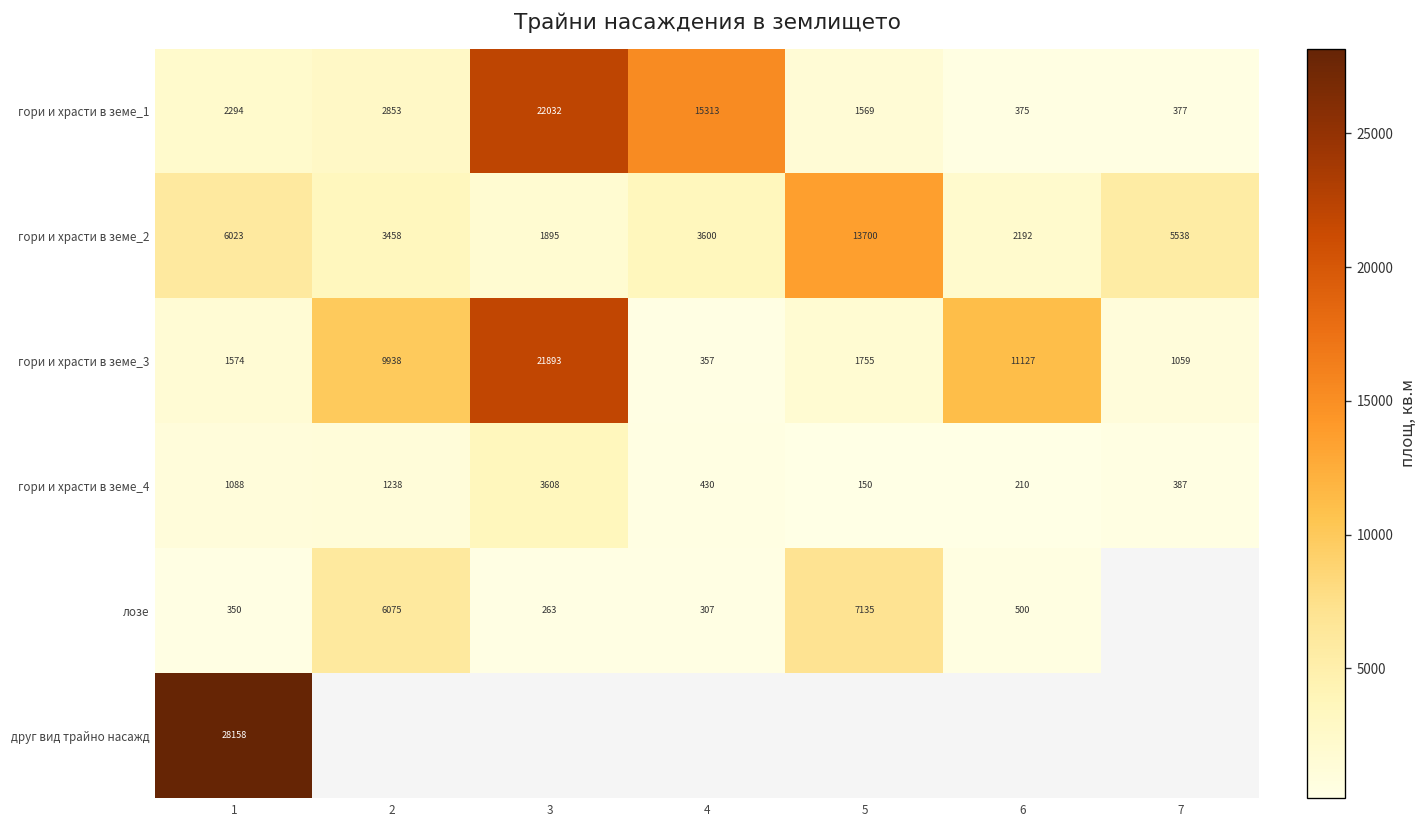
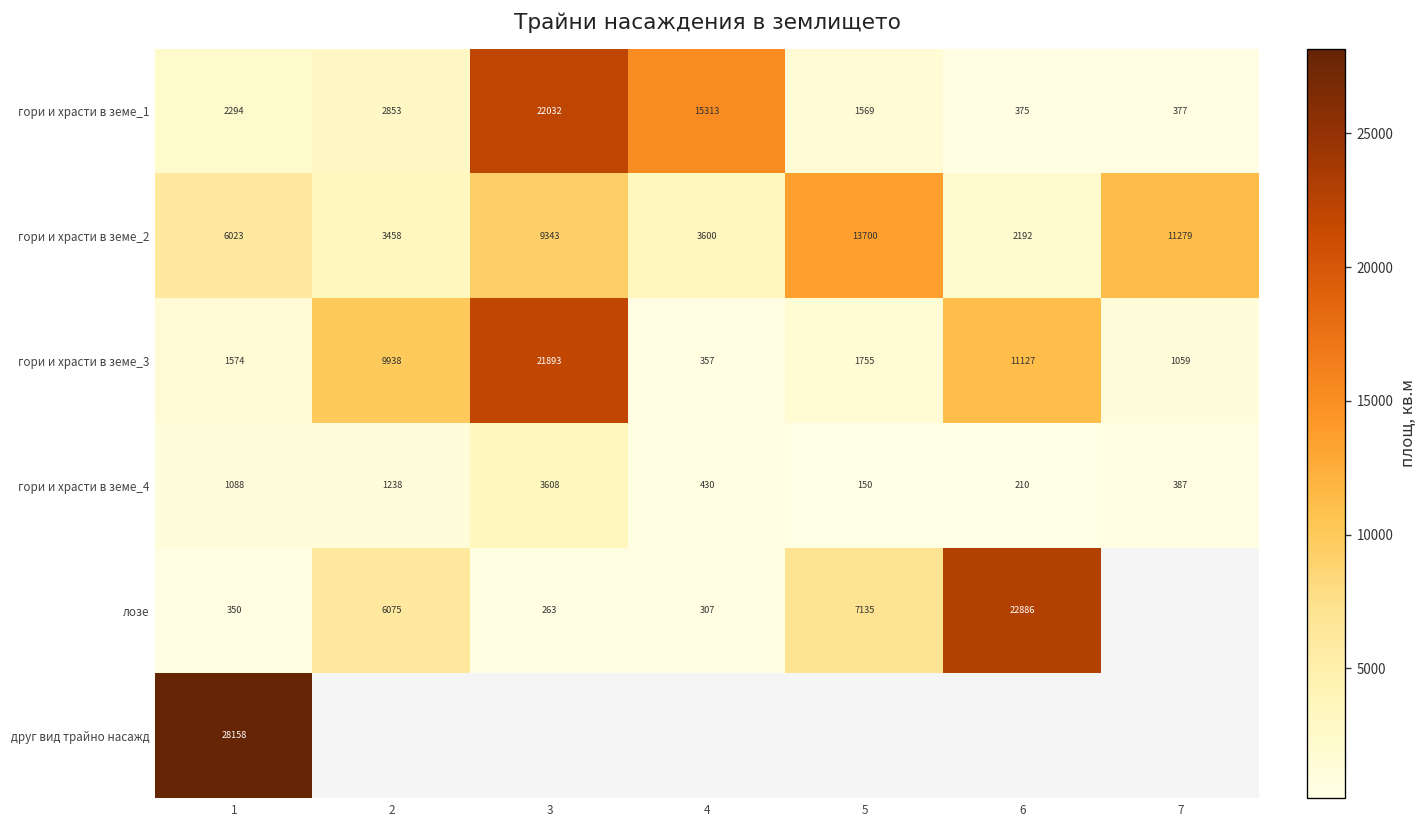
гори и храсти в земе_2, 3: 1895 -> 9343
гори и храсти в земе_2, 7: 5538 -> 11279
лозе, 6: 500 -> 22886
